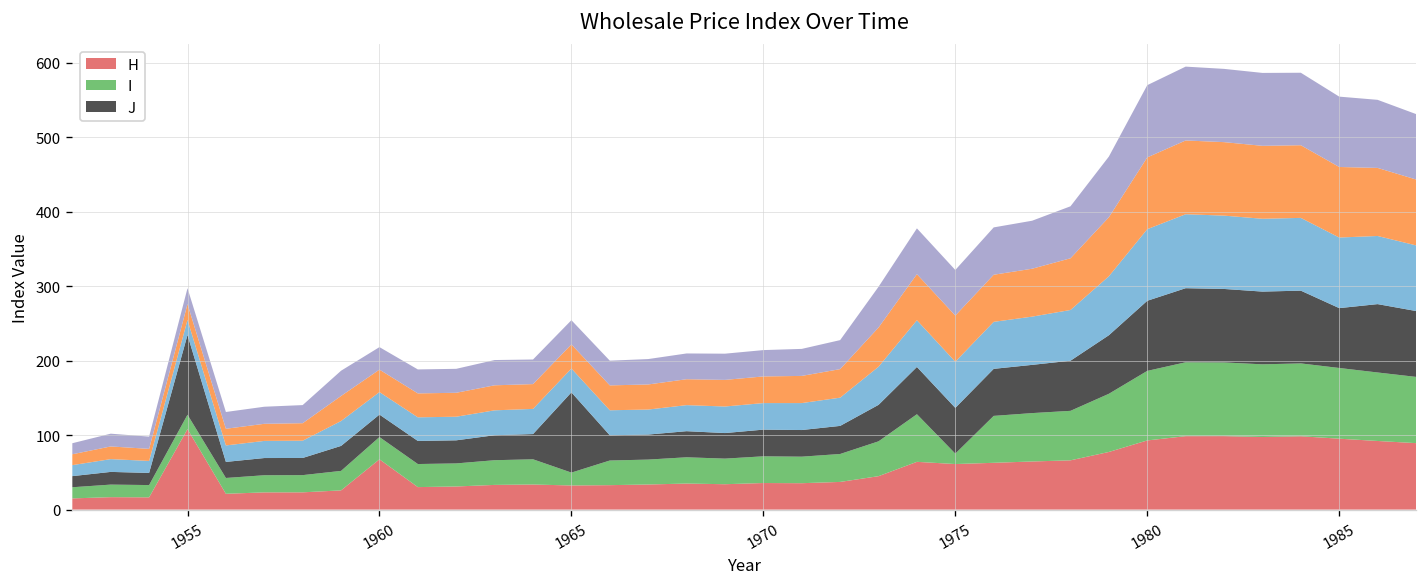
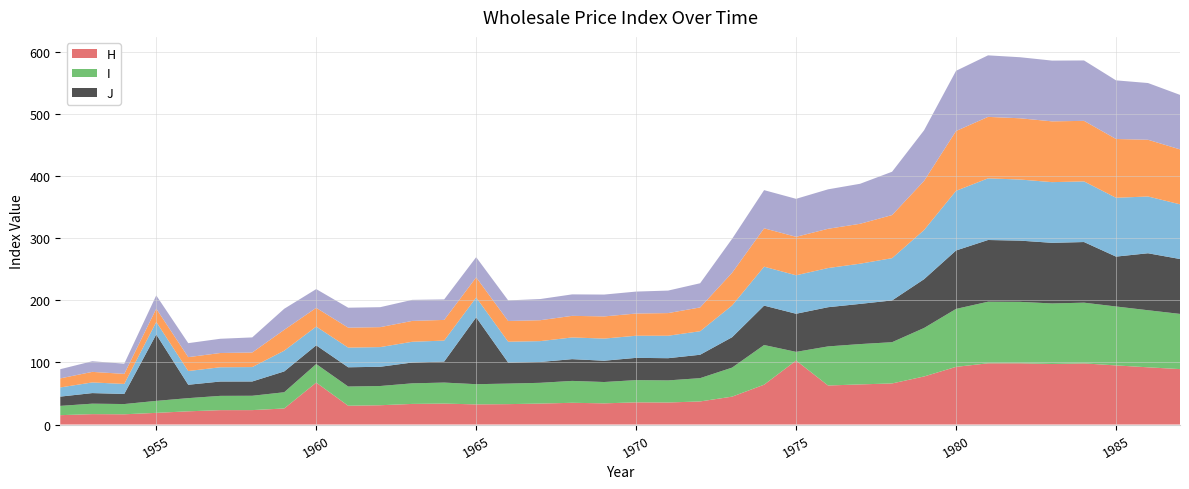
H, 1955: 110 -> 20
I, 1965: 20 -> 30
H, 1975: 60 -> 100
